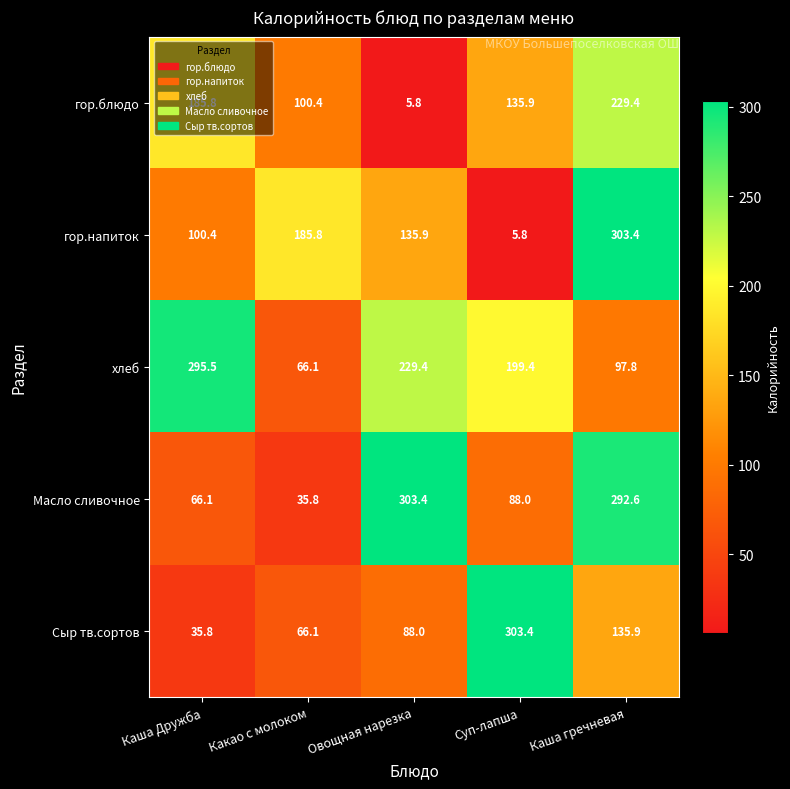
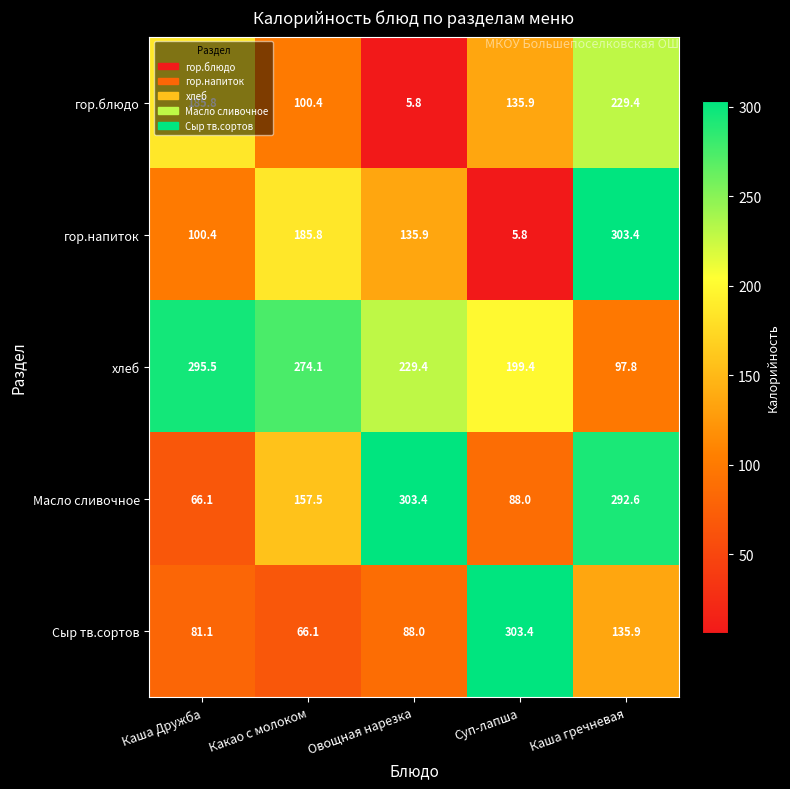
хлеб, Какао с молоком: 66.1 -> 274.1
Масло сливочное, Какао с молоком: 35.8 -> 157.5
Сыр тв.сортов, Каша Дружба: 35.8 -> 81.1
